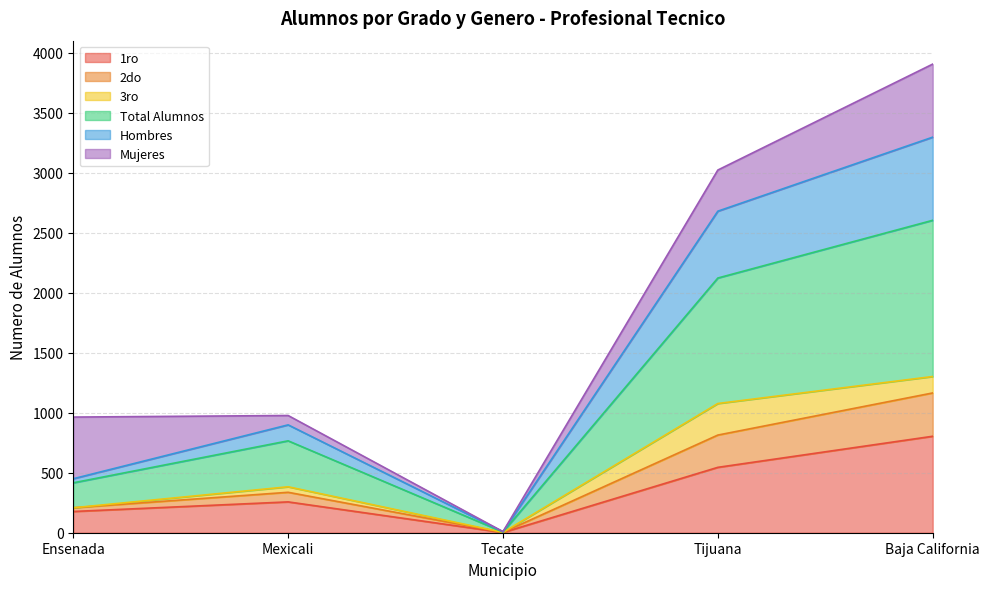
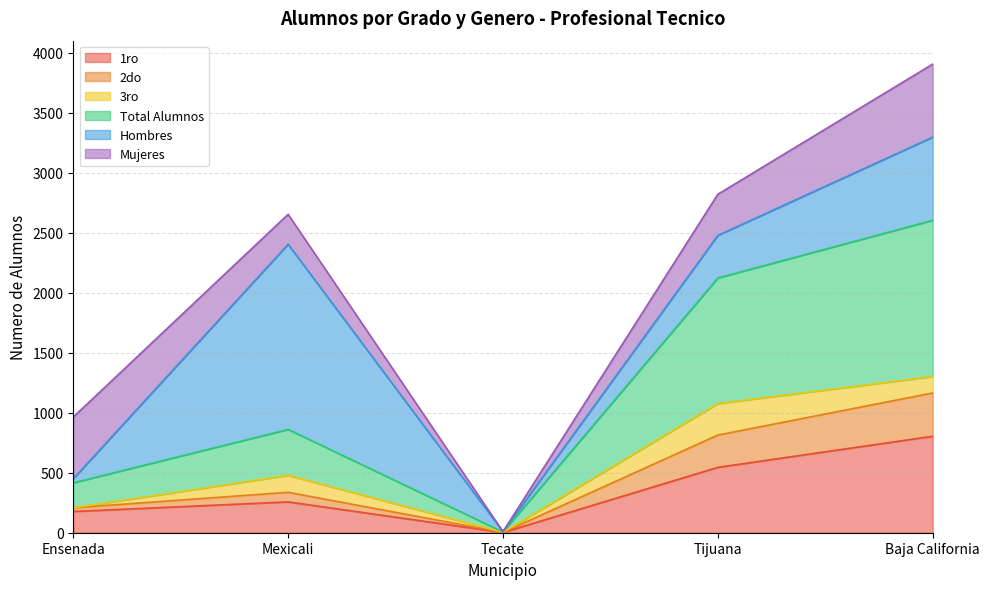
3ro, Mexicali: 50 -> 140
Hombres, Mexicali: 130 -> 1540
Mujeres, Mexicali: 80 -> 250
Hombres, Tijuana: 560 -> 360
